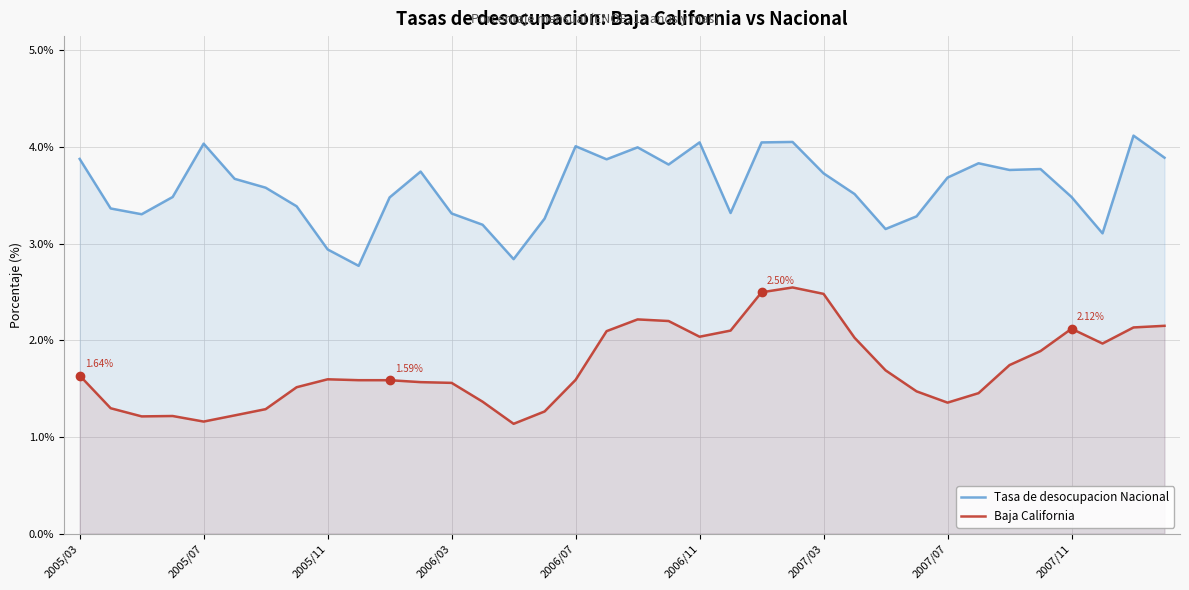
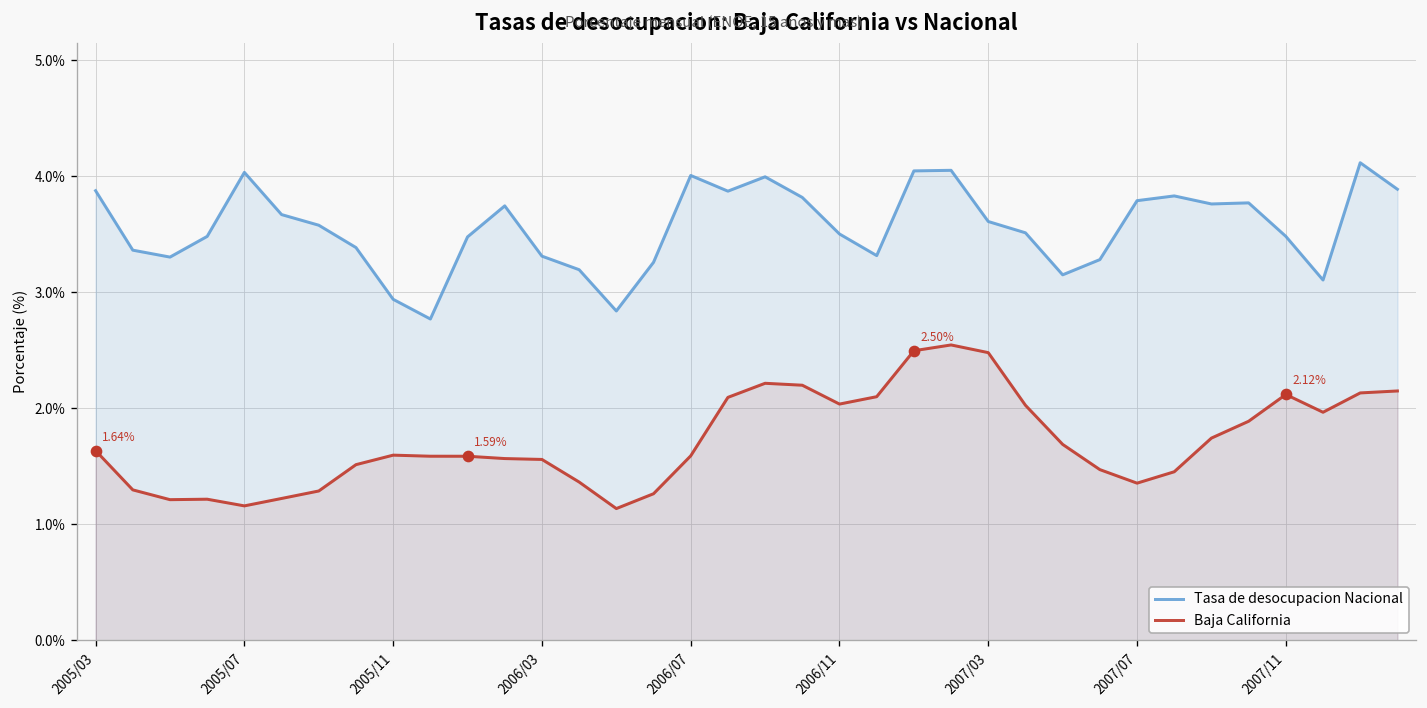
Tasa de desocupacion Nacional, 2006/11: 4.0% -> 3.5%
Tasa de desocupacion Nacional, 2007/03: 3.7% -> 3.6%
Tasa de desocupacion Nacional, 2007/07: 3.7% -> 3.8%
